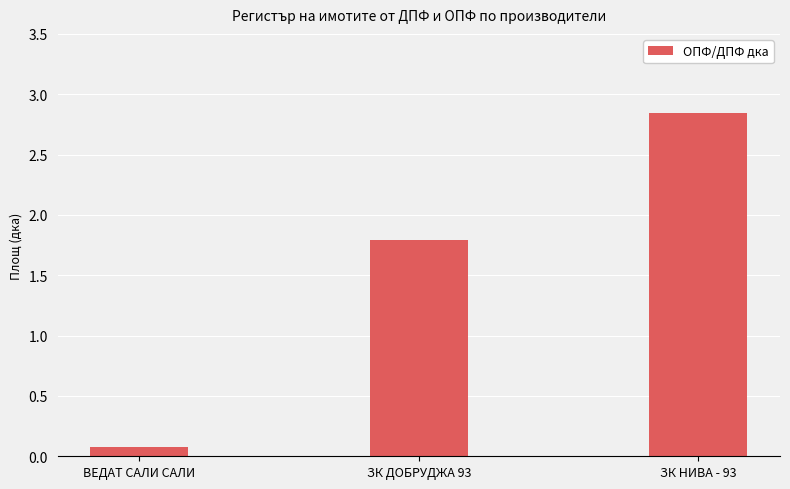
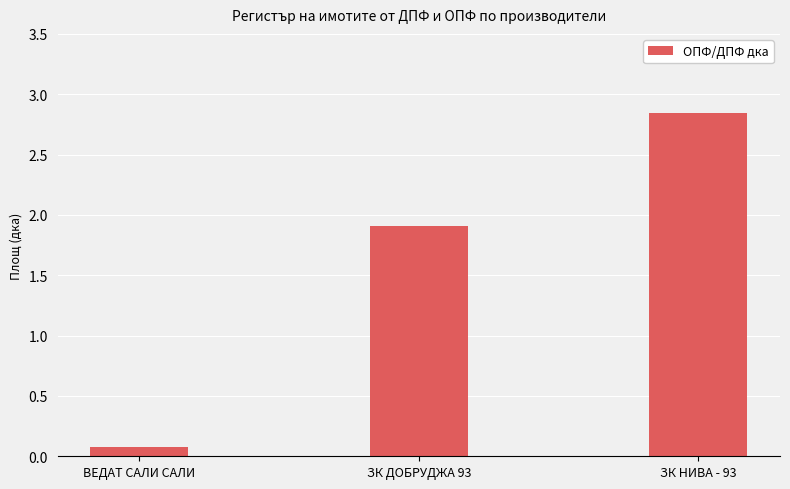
ЗК ДОБРУДЖА 93: 1.79 -> 1.91
